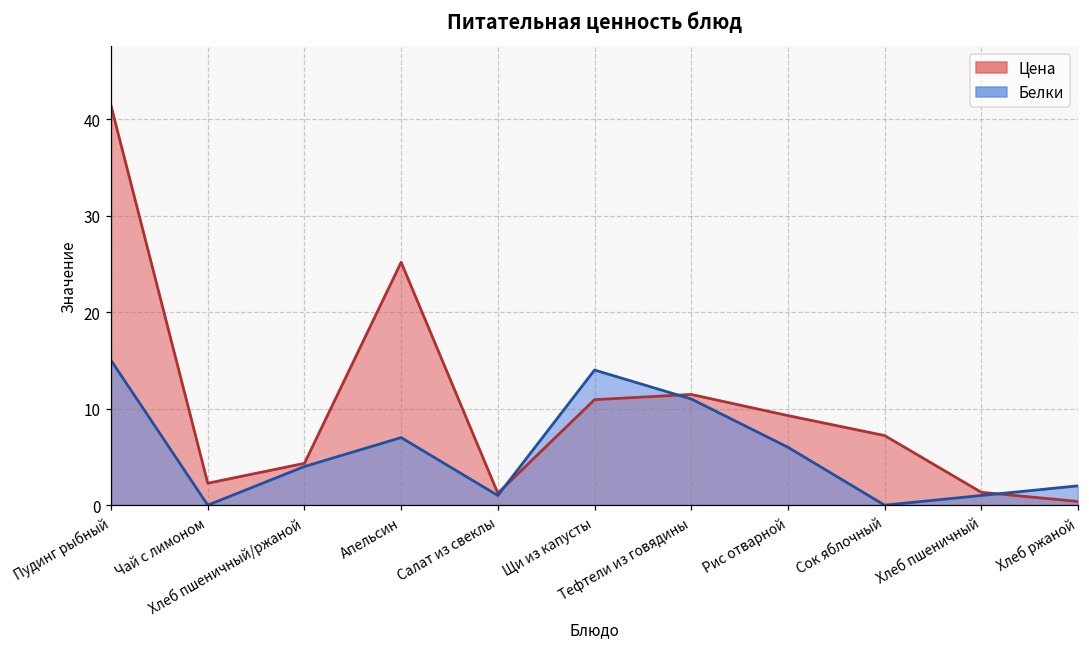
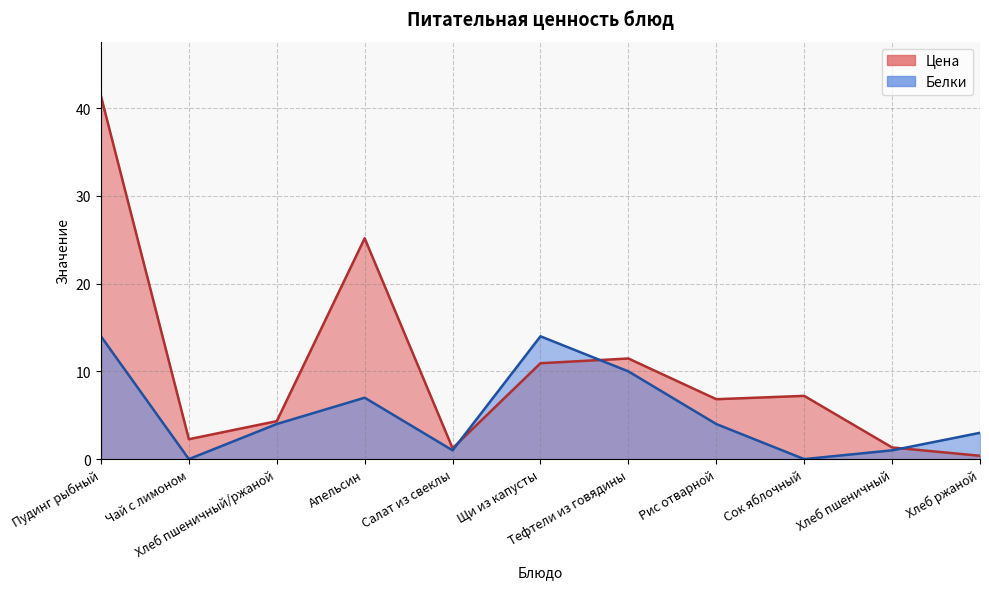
Белки, Пудинг рыбный: 15 -> 14
Белки, Тефтели из говядины: 11 -> 10
Цена, Рис отварной: 9 -> 7
Белки, Рис отварной: 6 -> 4
Белки, Хлеб ржаной: 2 -> 3
